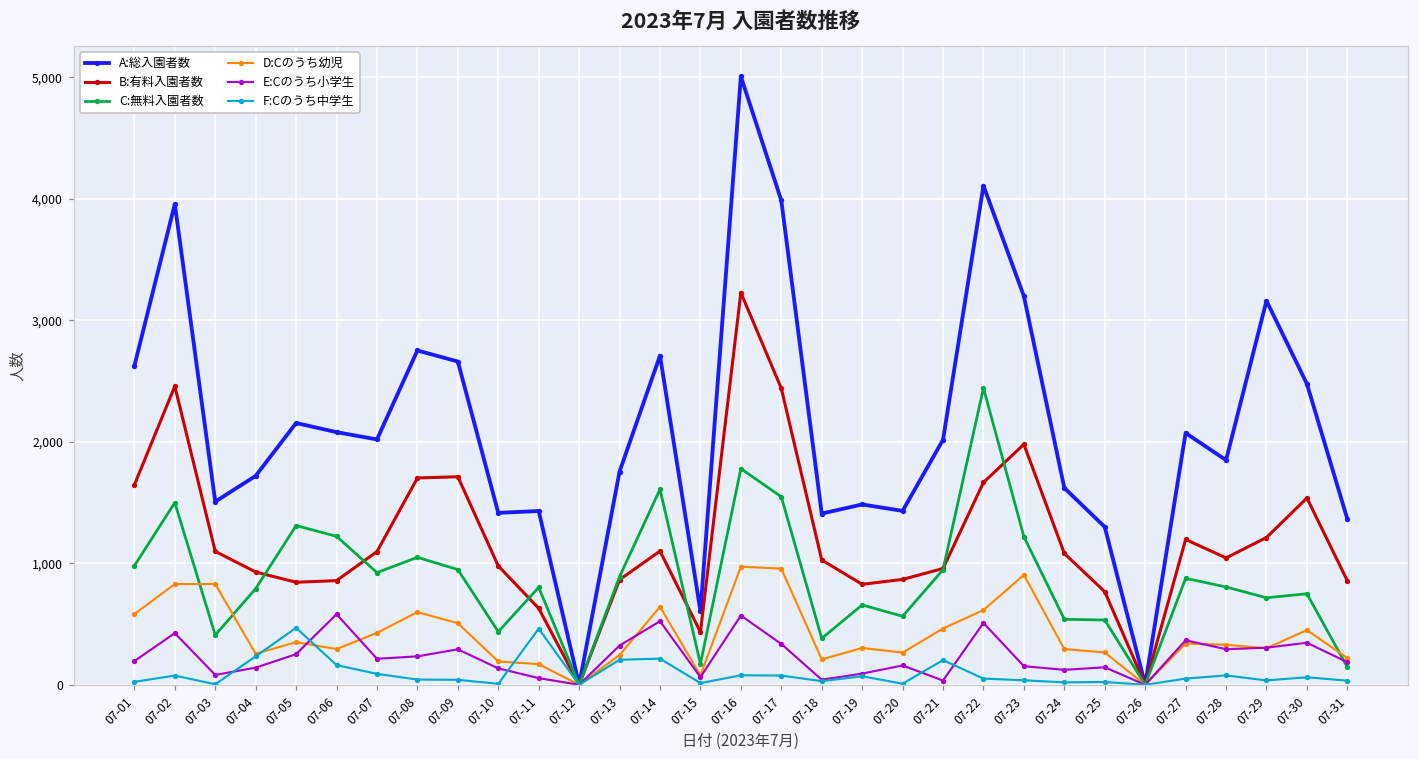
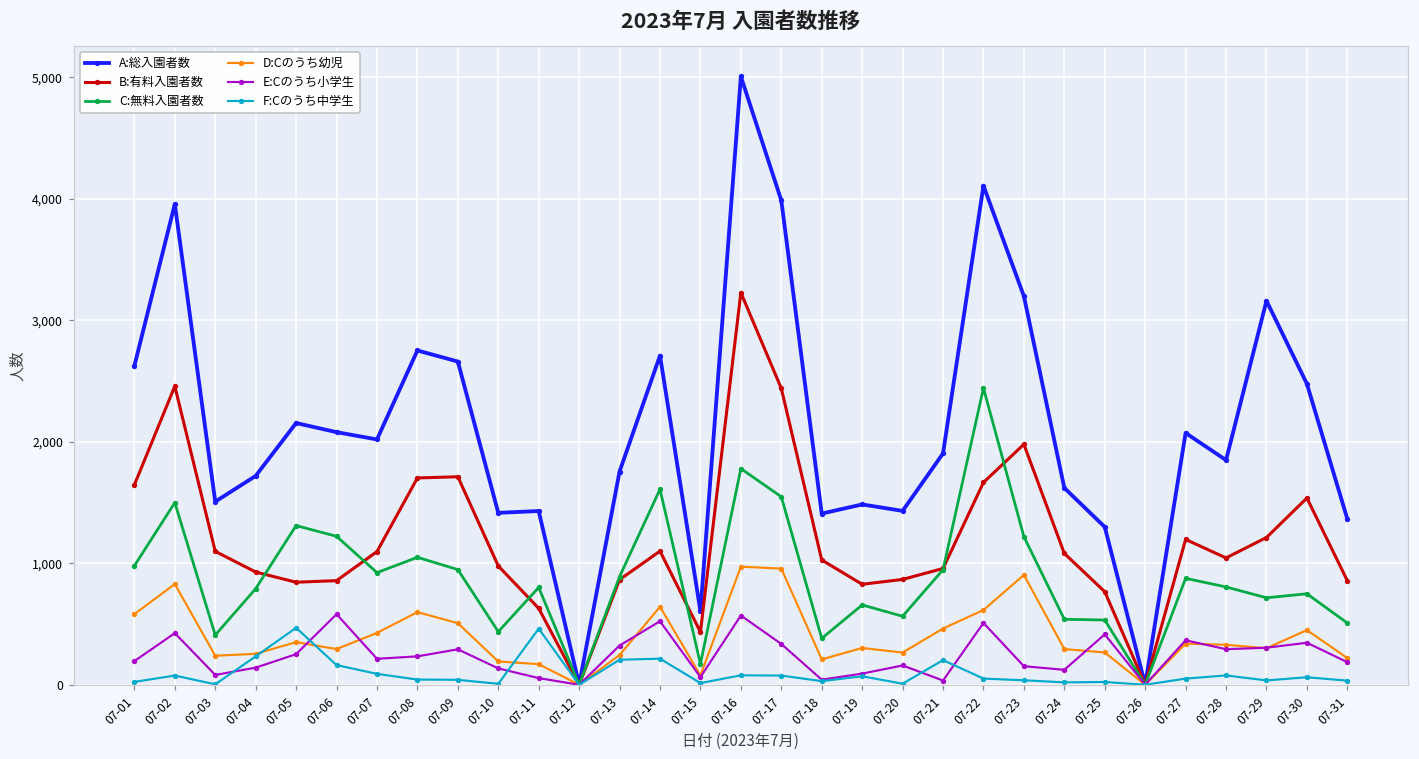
D:Cのうち幼児, 07-03: 830 -> 240
A:総入園者数, 07-21: 2,020 -> 1,900
E:Cのうち小学生, 07-25: 140 -> 420
C:無料入園者数, 07-31: 150 -> 510
